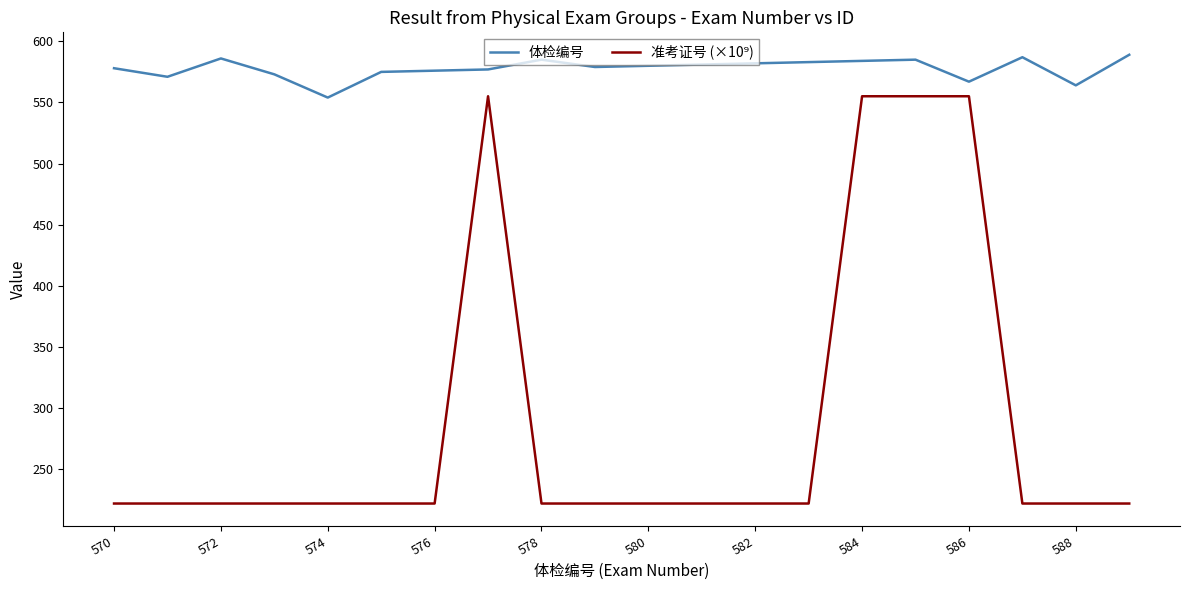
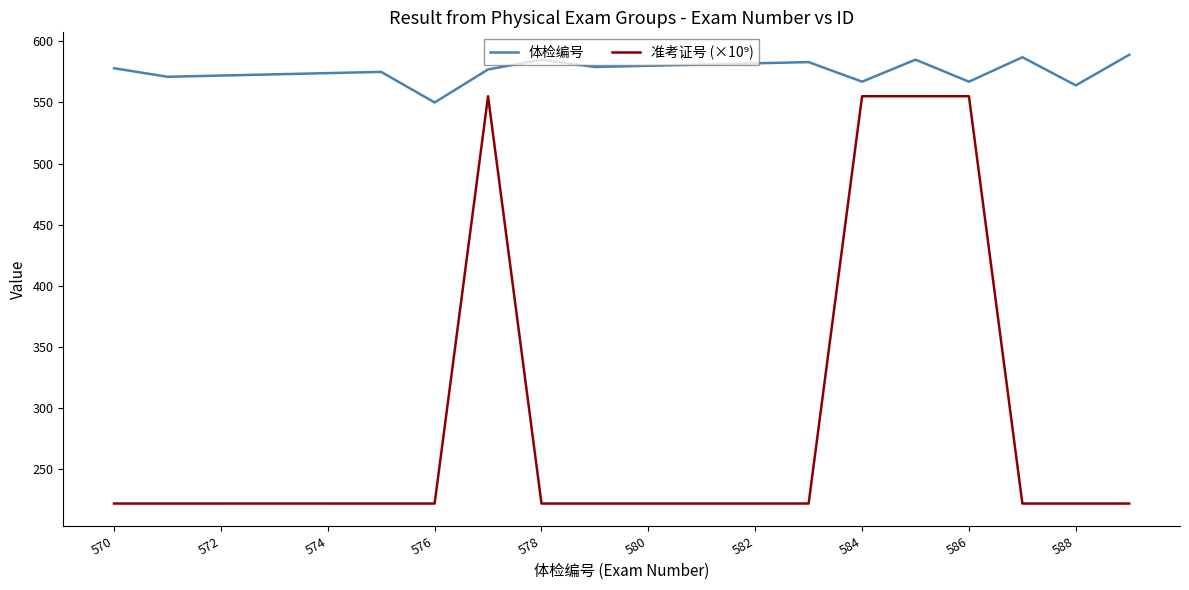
体检编号, 572: 586 -> 572
体检编号, 574: 554 -> 574
体检编号, 576: 576 -> 550
体检编号, 584: 584 -> 567
